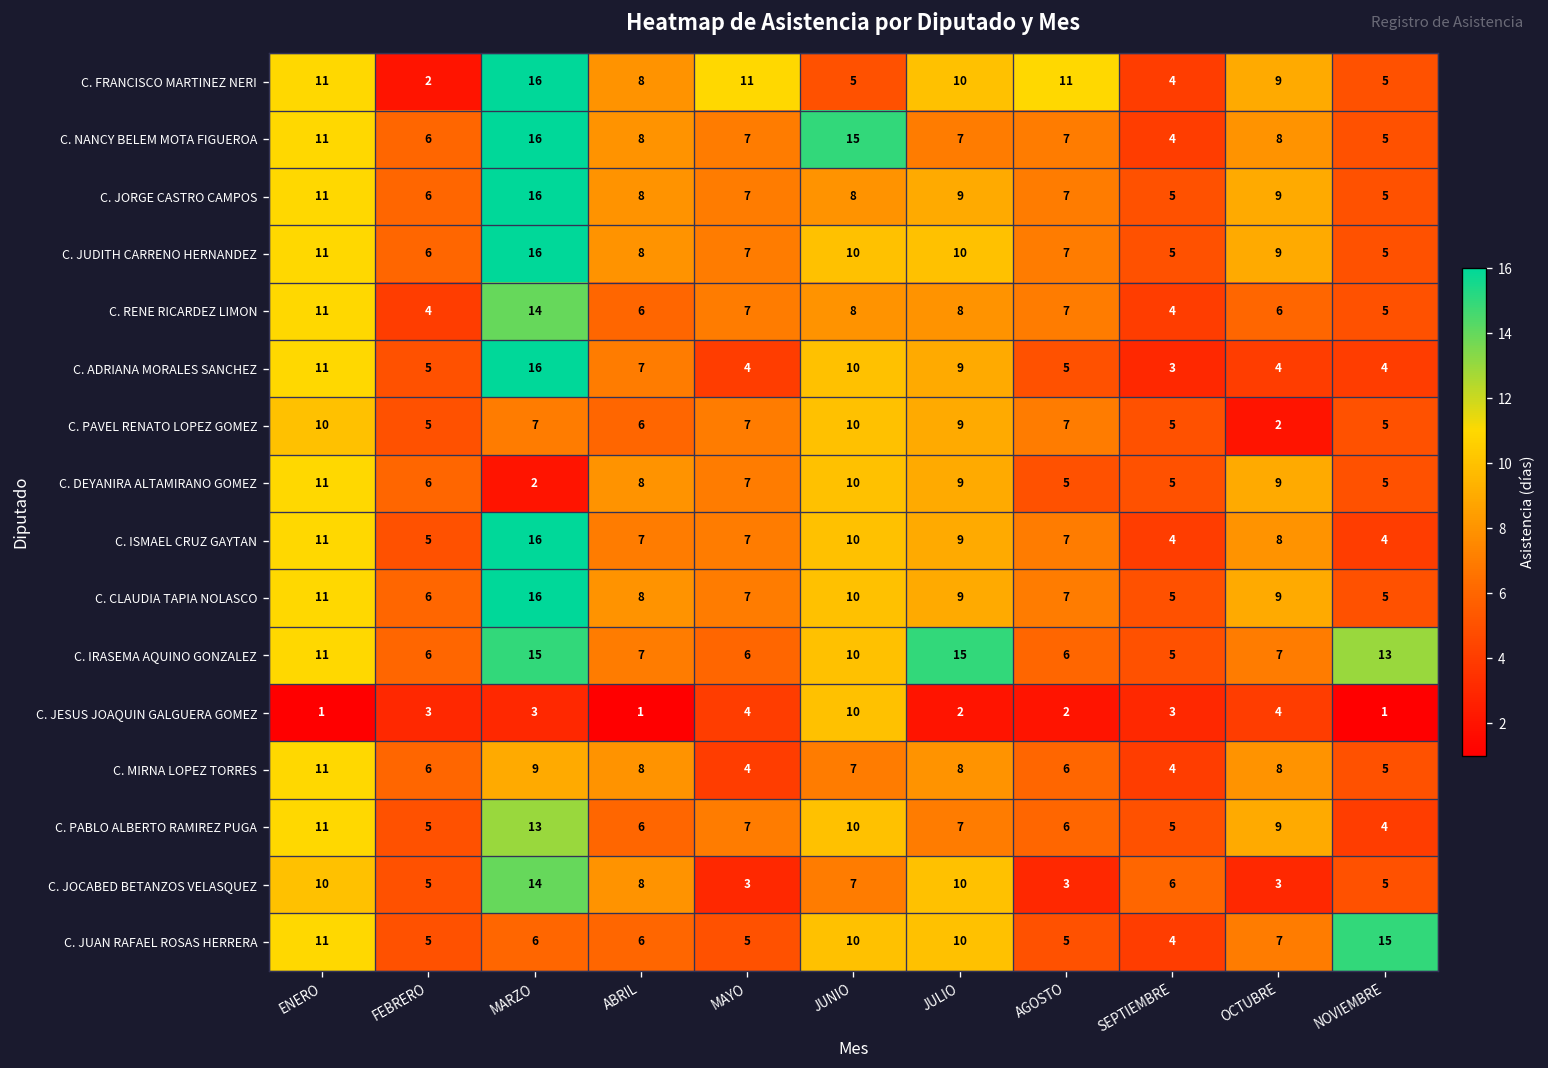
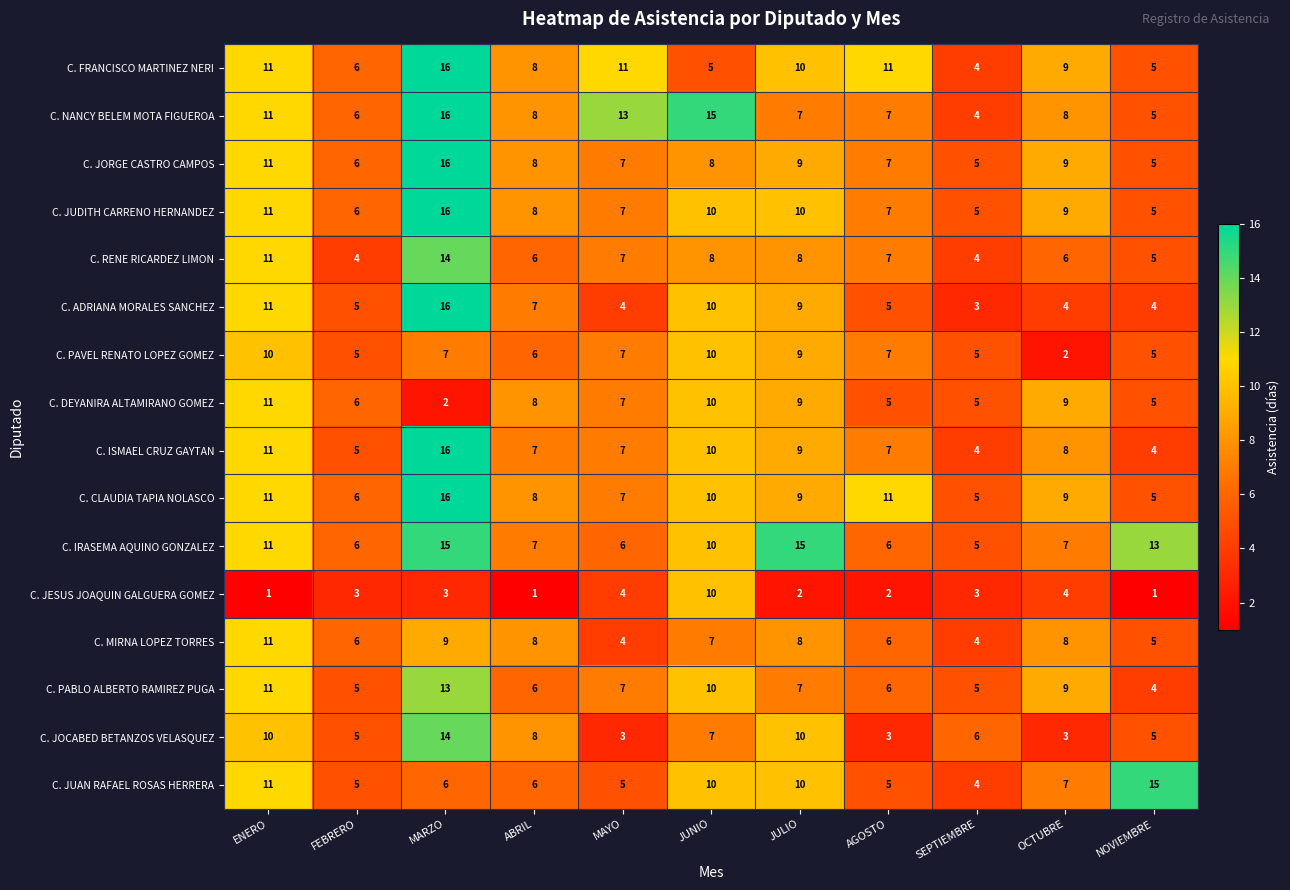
C. FRANCISCO MARTINEZ NERI, FEBRERO: 2 -> 6
C. NANCY BELEM MOTA FIGUEROA, MAYO: 7 -> 13
C. CLAUDIA TAPIA NOLASCO, AGOSTO: 7 -> 11
